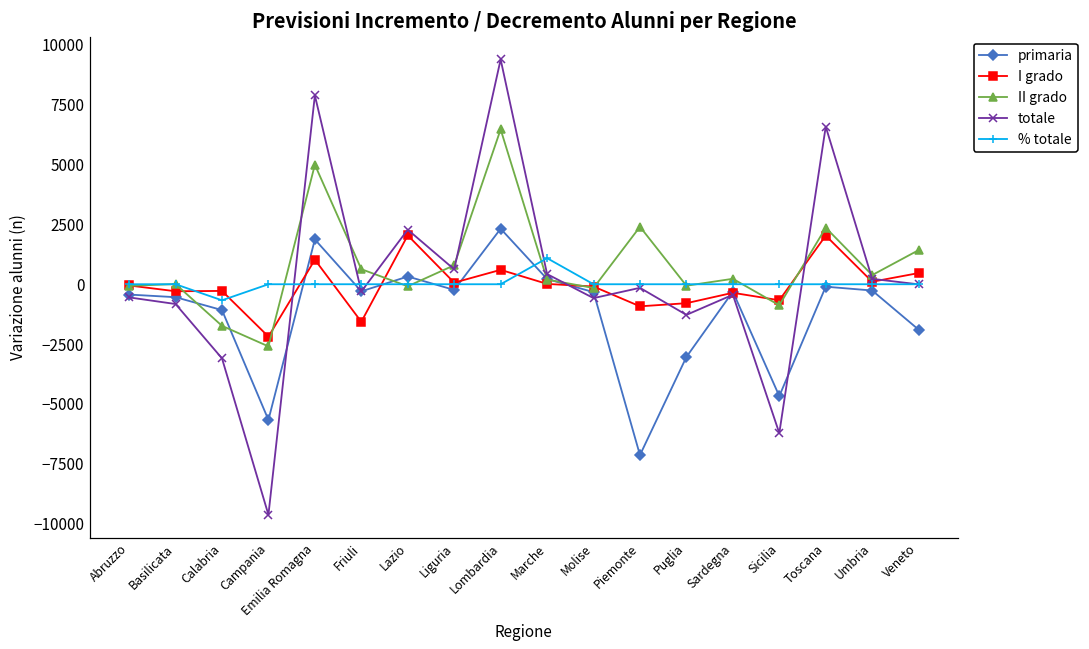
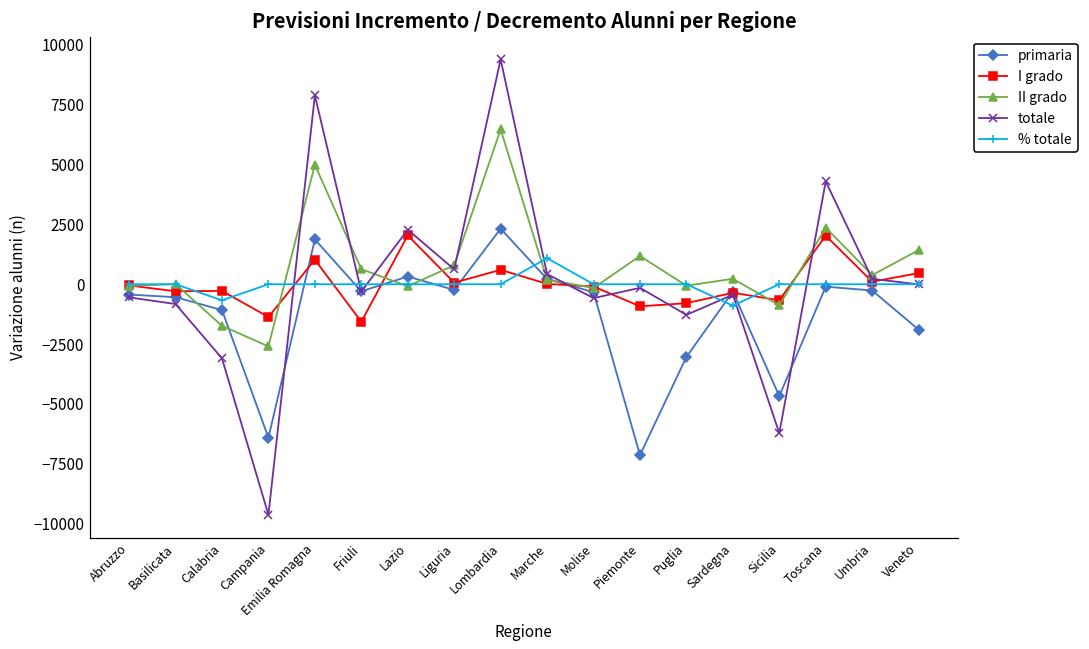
primaria, Campania: -5700 -> -6400
I grado, Campania: -2200 -> -1400
II grado, Piemonte: 2400 -> 1200
% totale, Sardegna: 0 -> -900
totale, Toscana: 6600 -> 4300
